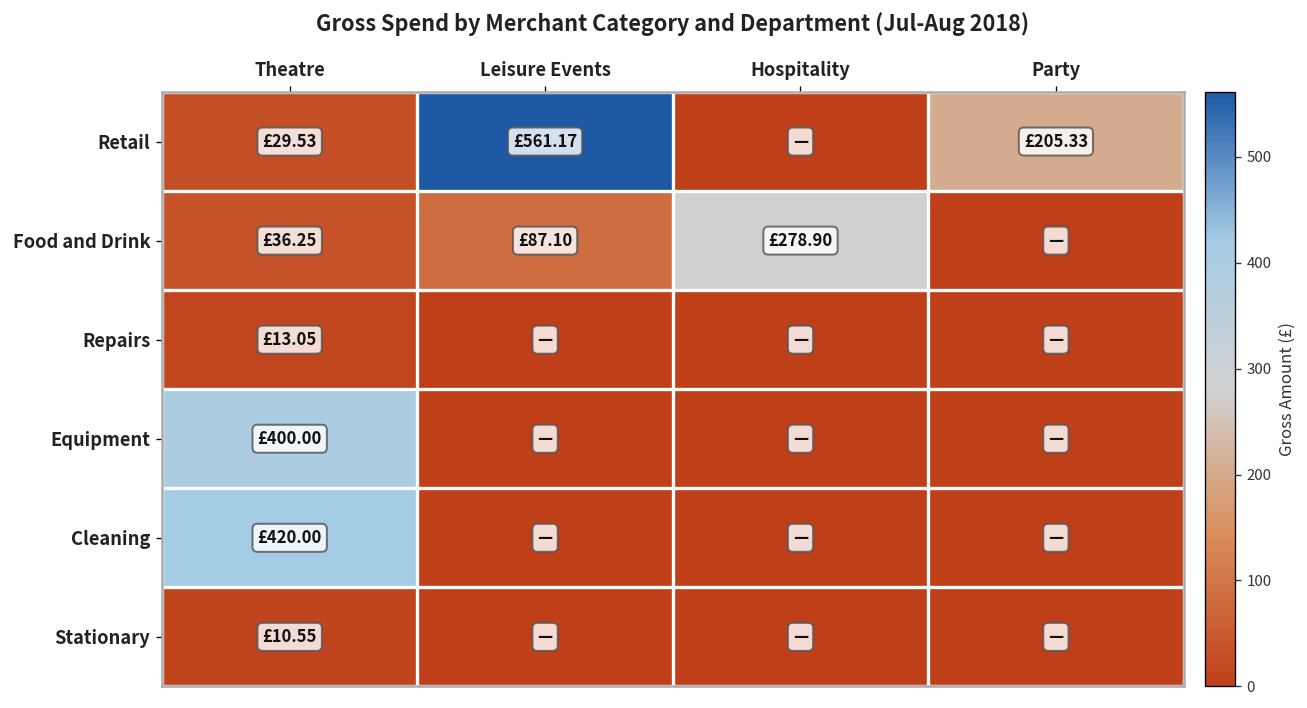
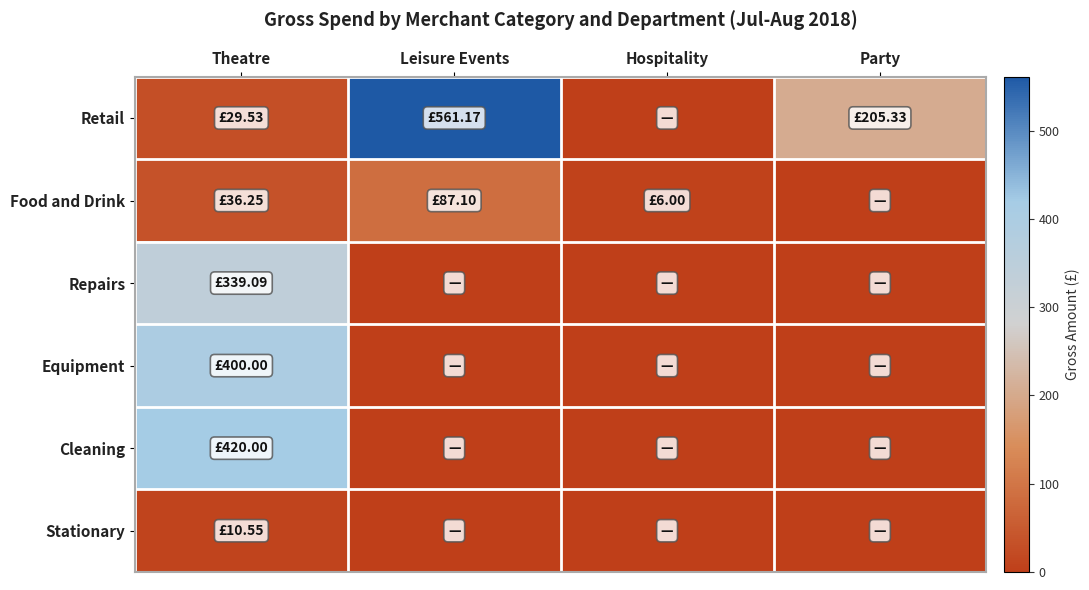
Food and Drink, Hospitality: £278.90 -> £6.00
Repairs, Theatre: £13.05 -> £339.09
